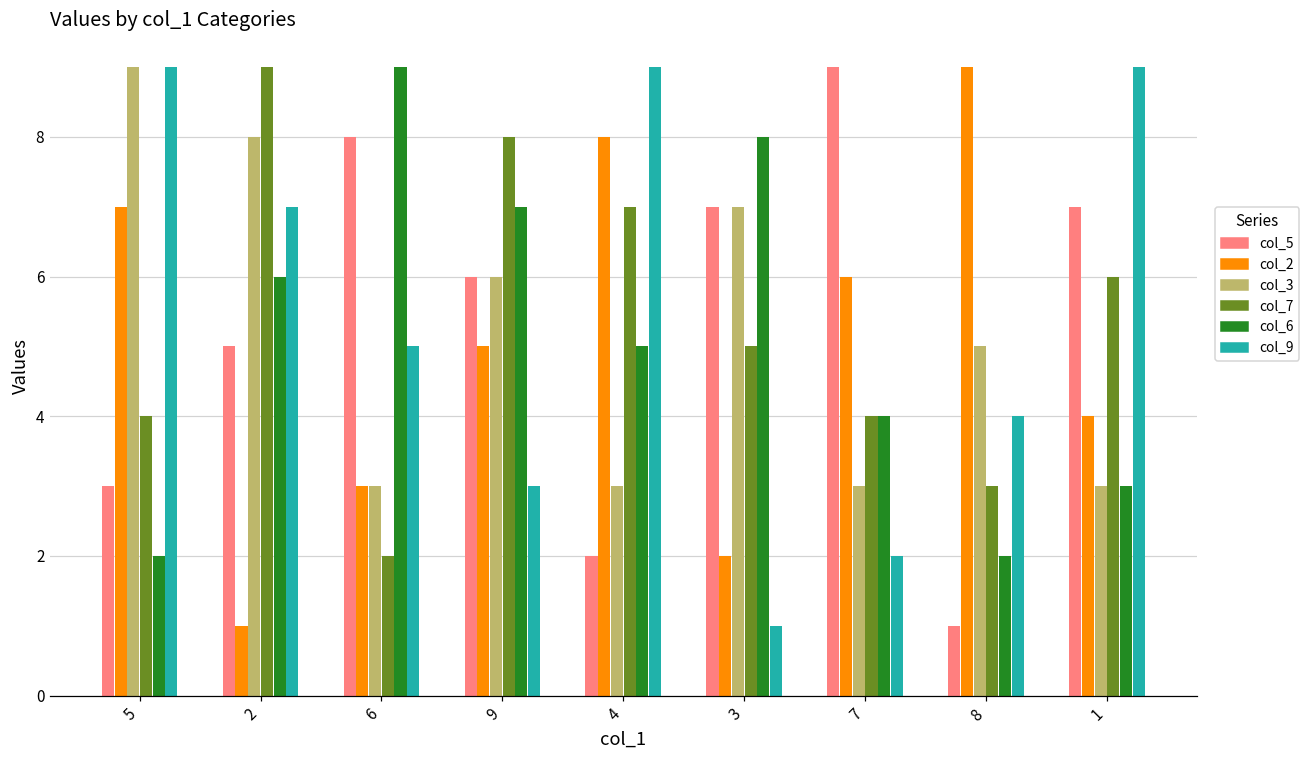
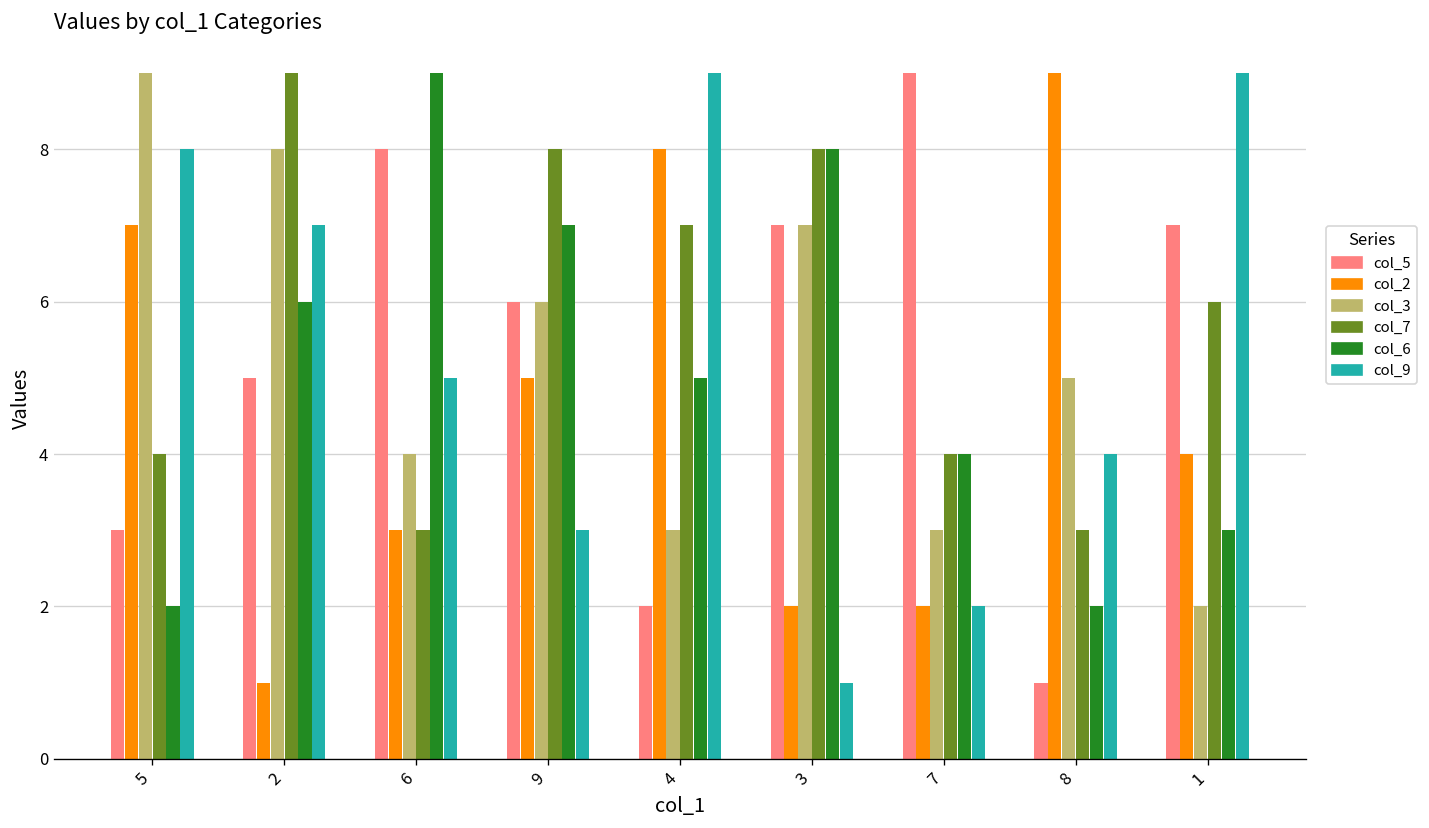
col_9, 5: 9 -> 8
col_3, 6: 3 -> 4
col_7, 6: 2 -> 3
col_7, 3: 5 -> 8
col_2, 7: 6 -> 2
col_3, 1: 3 -> 2
